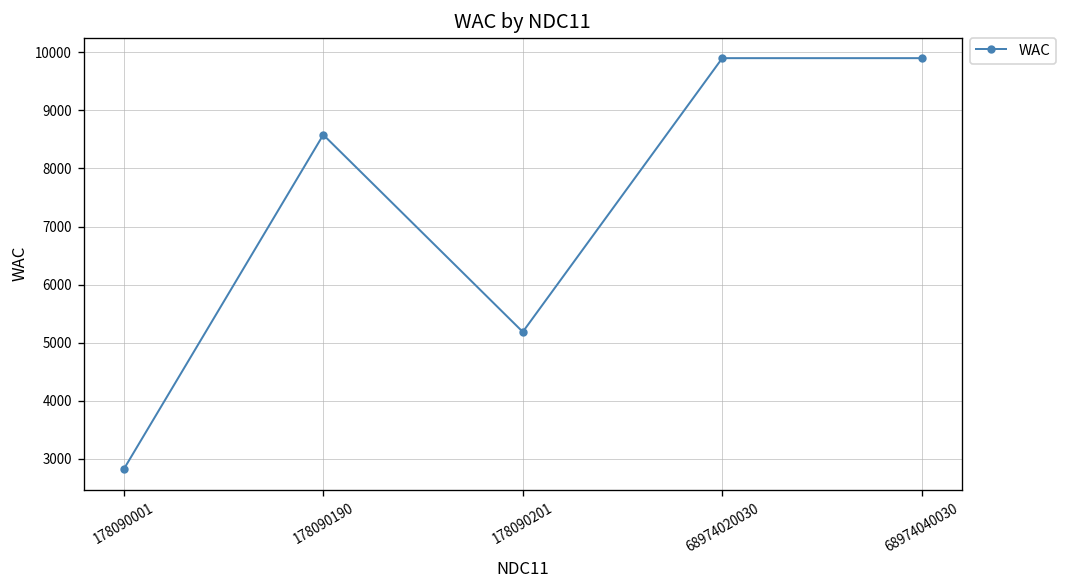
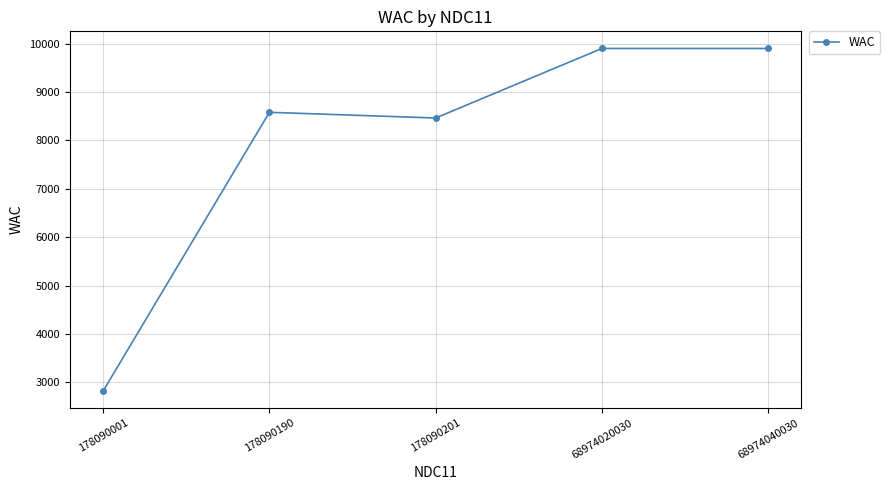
178090201: 5200 -> 8500
